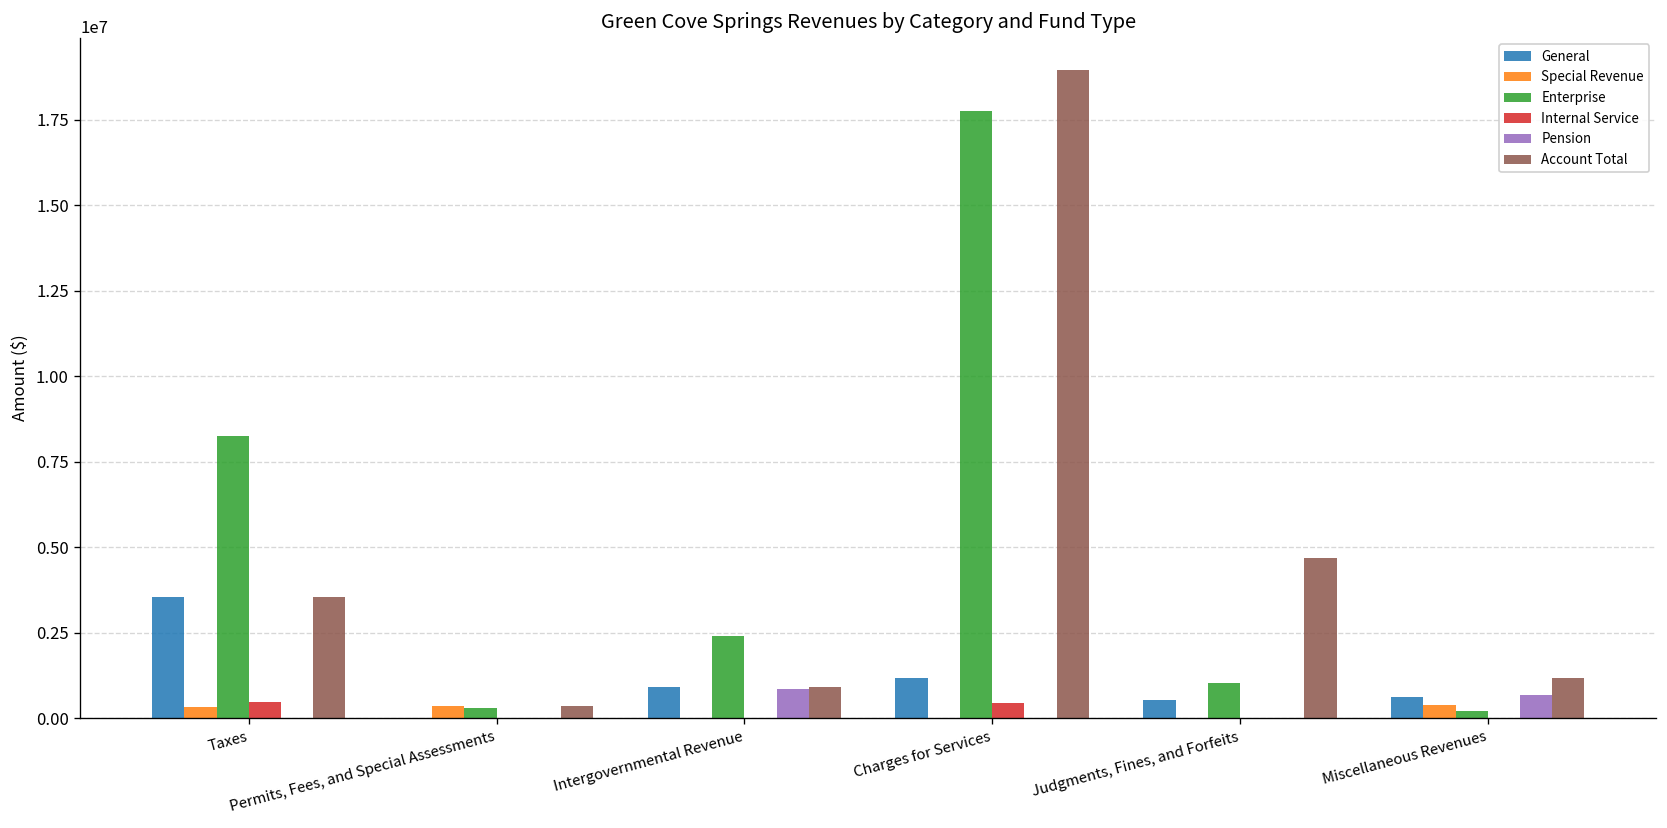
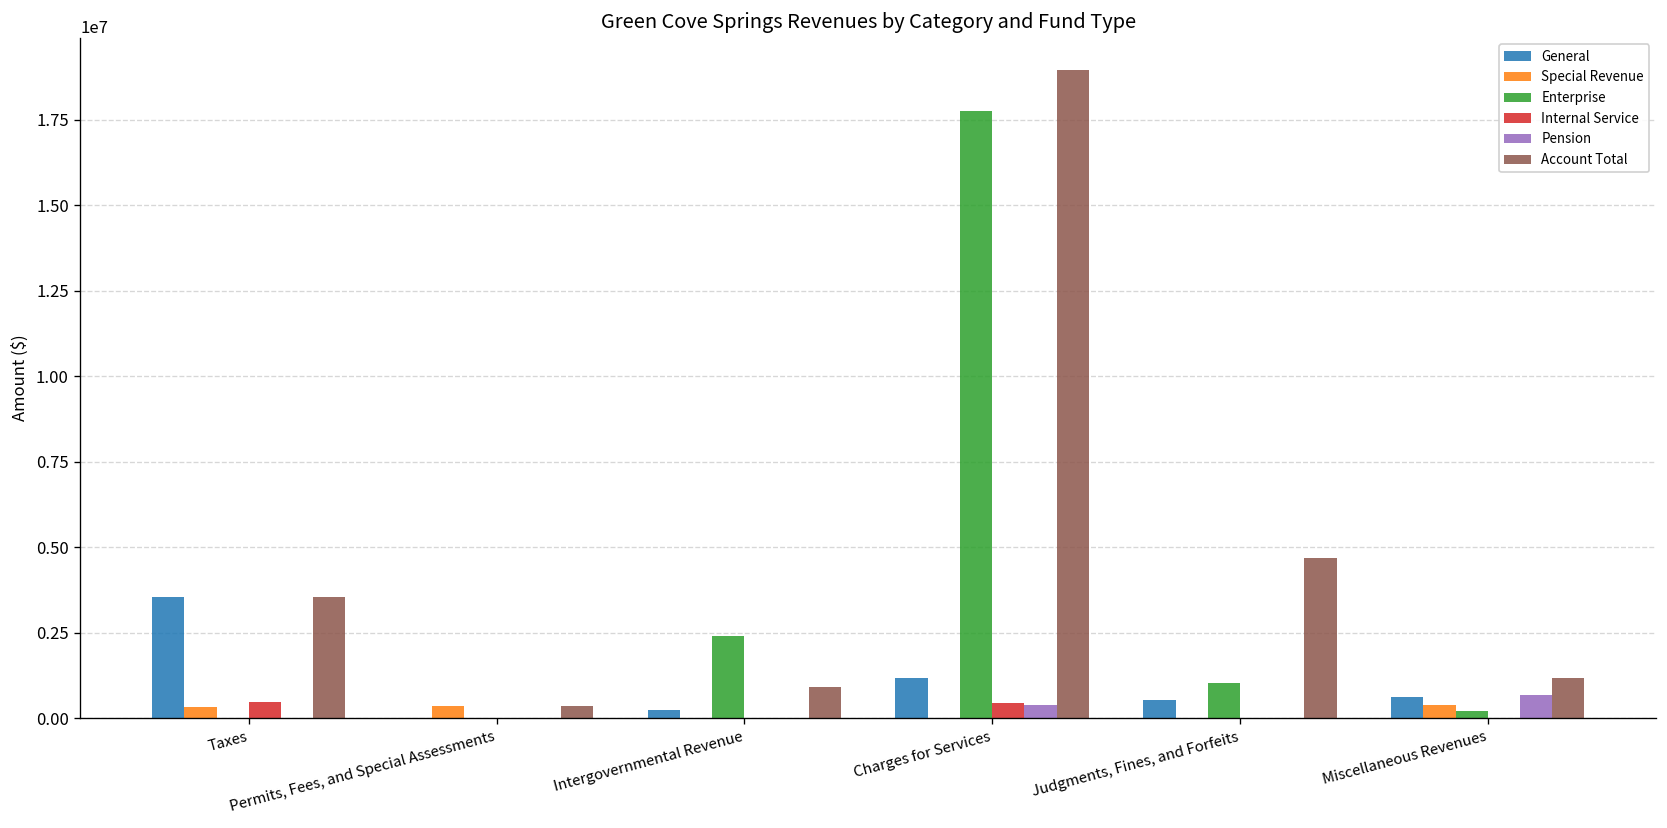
Enterprise, Taxes: 8300000 -> 0
Enterprise, Permits, Fees, and Special Assessments: 300000 -> 0
General, Intergovernmental Revenue: 900000 -> 200000
Pension, Intergovernmental Revenue: 900000 -> 0
Pension, Charges for Services: 0 -> 400000
